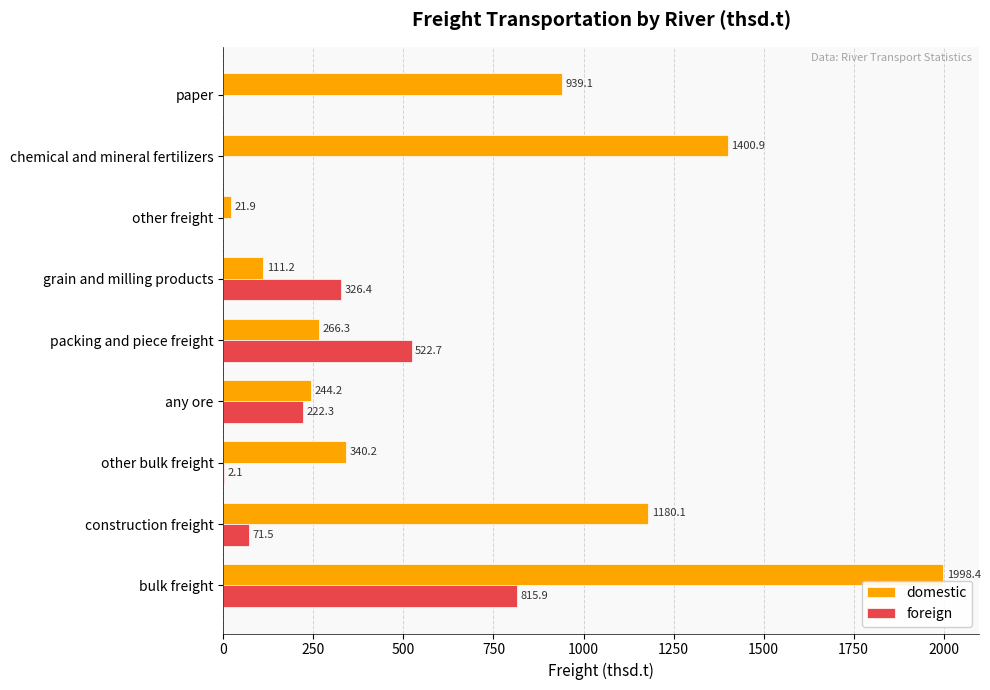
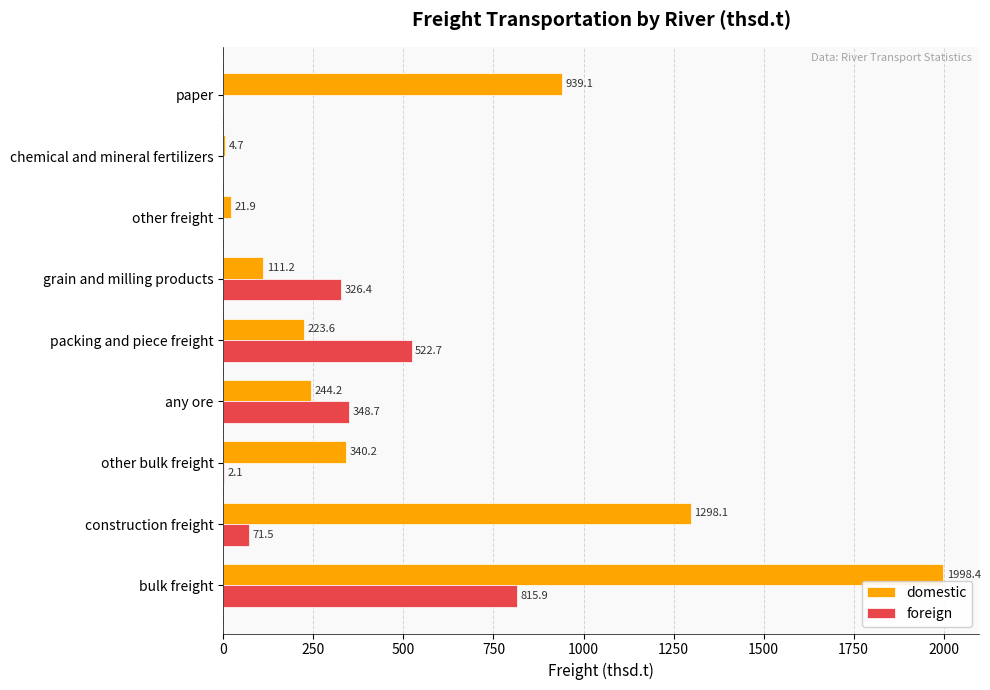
domestic, chemical and mineral fertilizers: 1400.9 -> 4.7
domestic, packing and piece freight: 266.3 -> 223.6
foreign, any ore: 222.3 -> 348.7
domestic, construction freight: 1180.1 -> 1298.1
